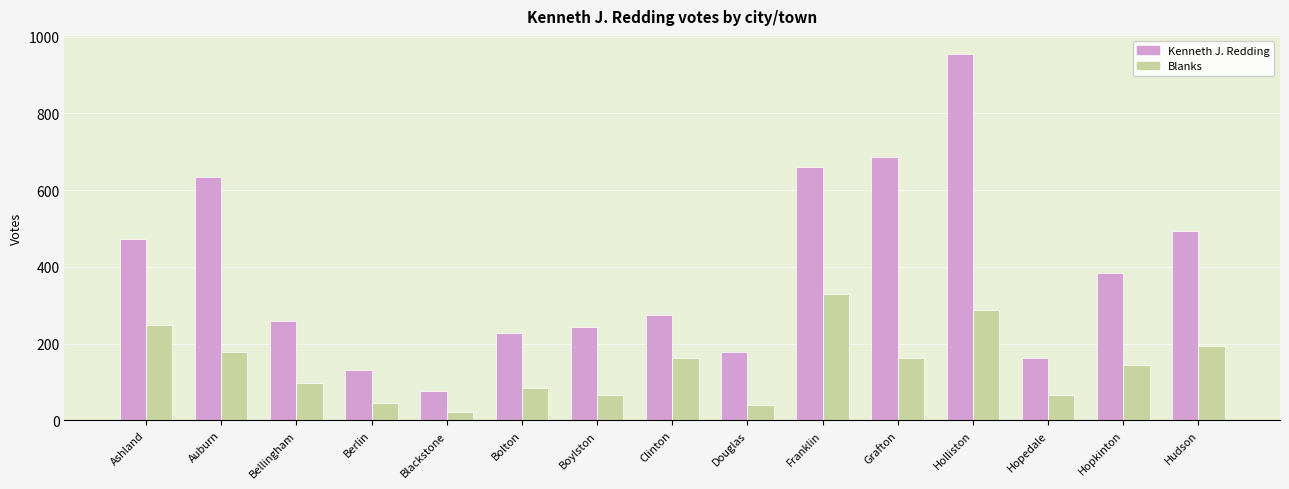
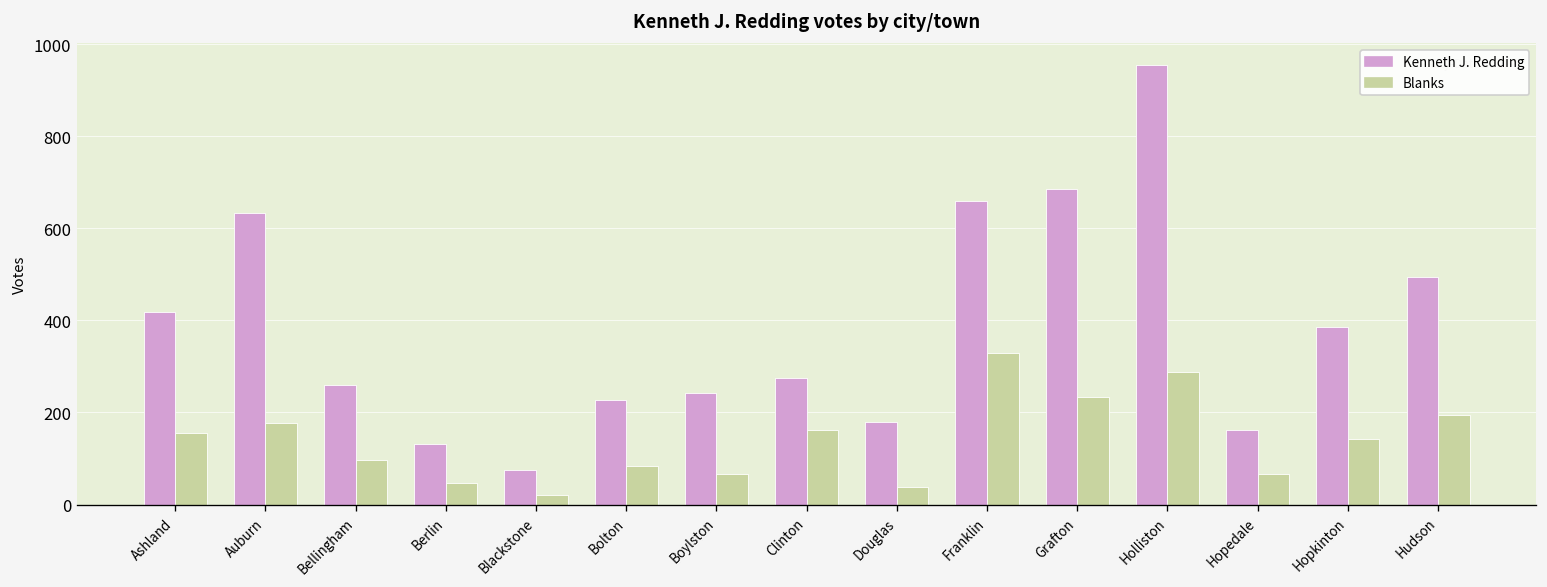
Kenneth J. Redding, Ashland: 470 -> 420
Blanks, Ashland: 250 -> 160
Blanks, Grafton: 160 -> 230
